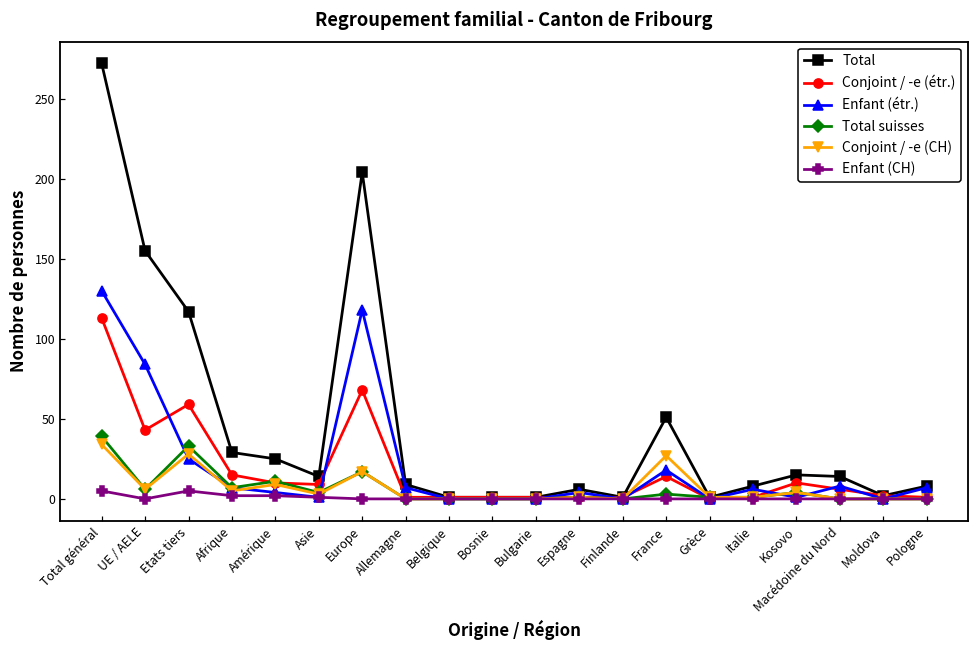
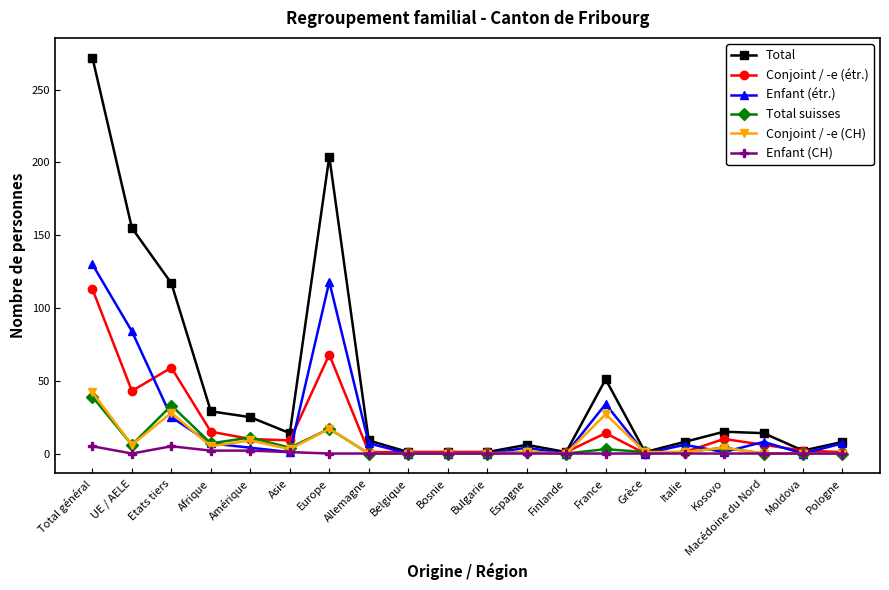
Conjoint / -e (CH), Total général: 34 -> 42
Enfant (étr.), France: 18 -> 34
